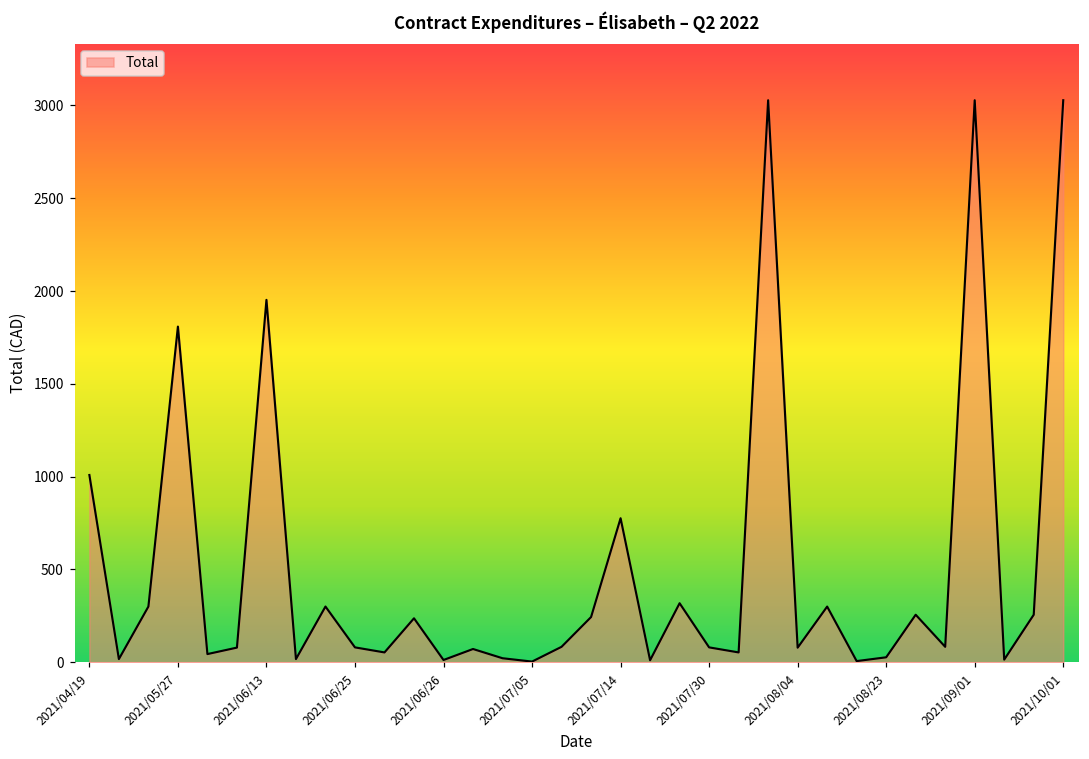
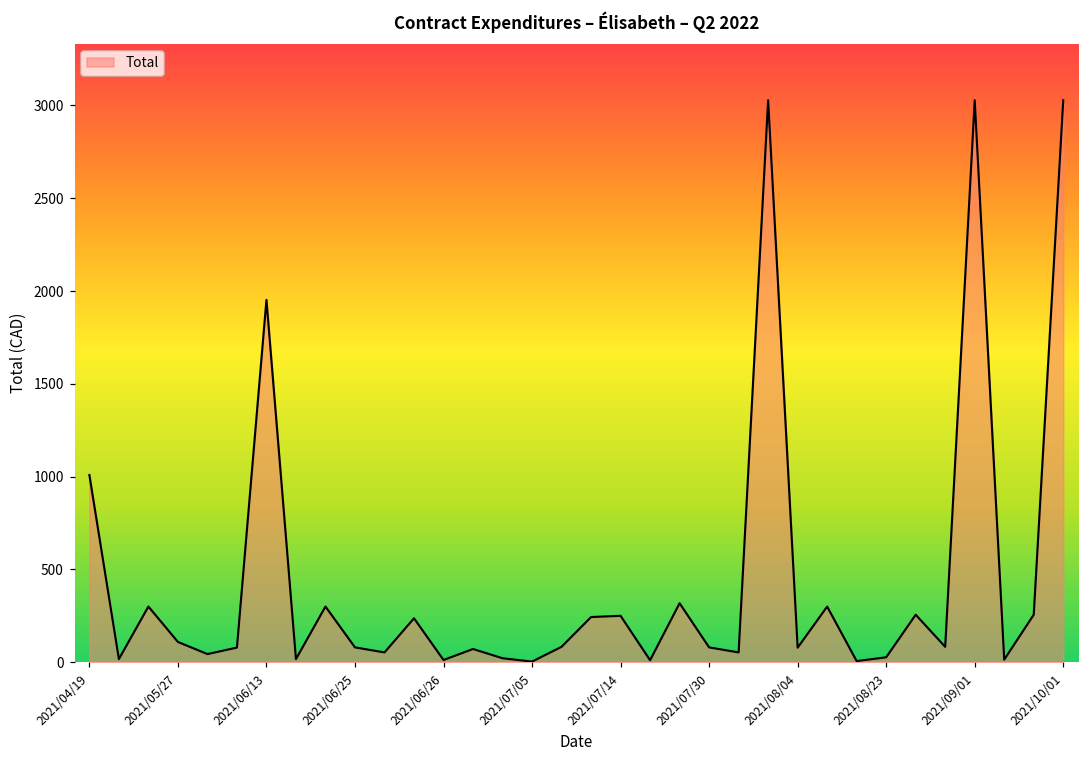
2021/05/27: 1810 -> 110
2021/07/14: 780 -> 250
